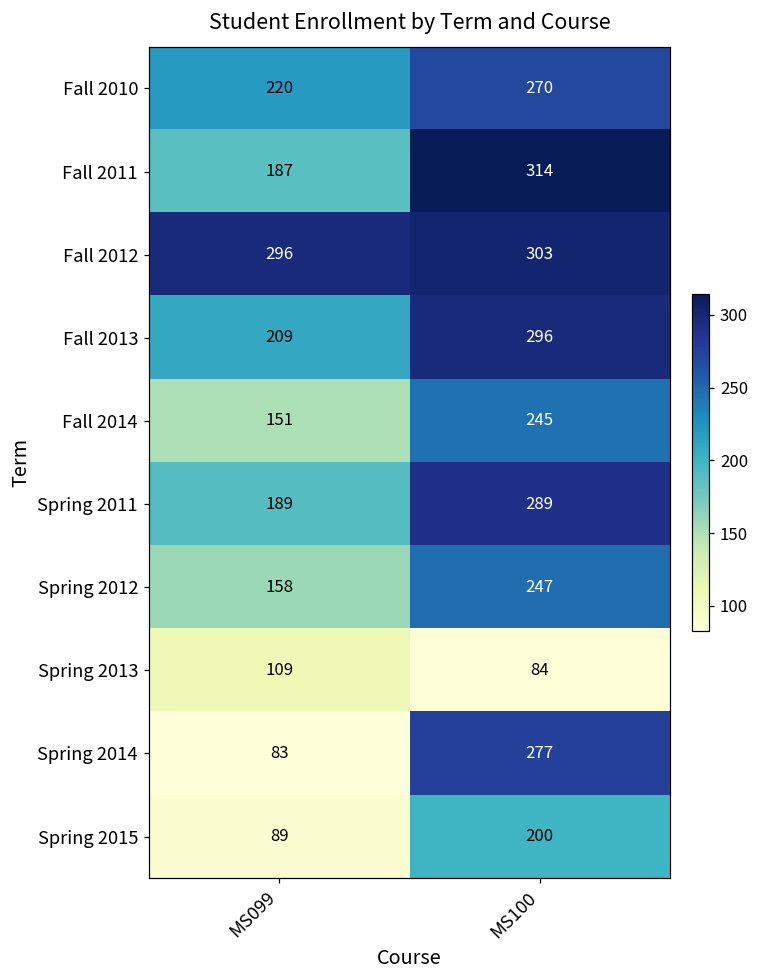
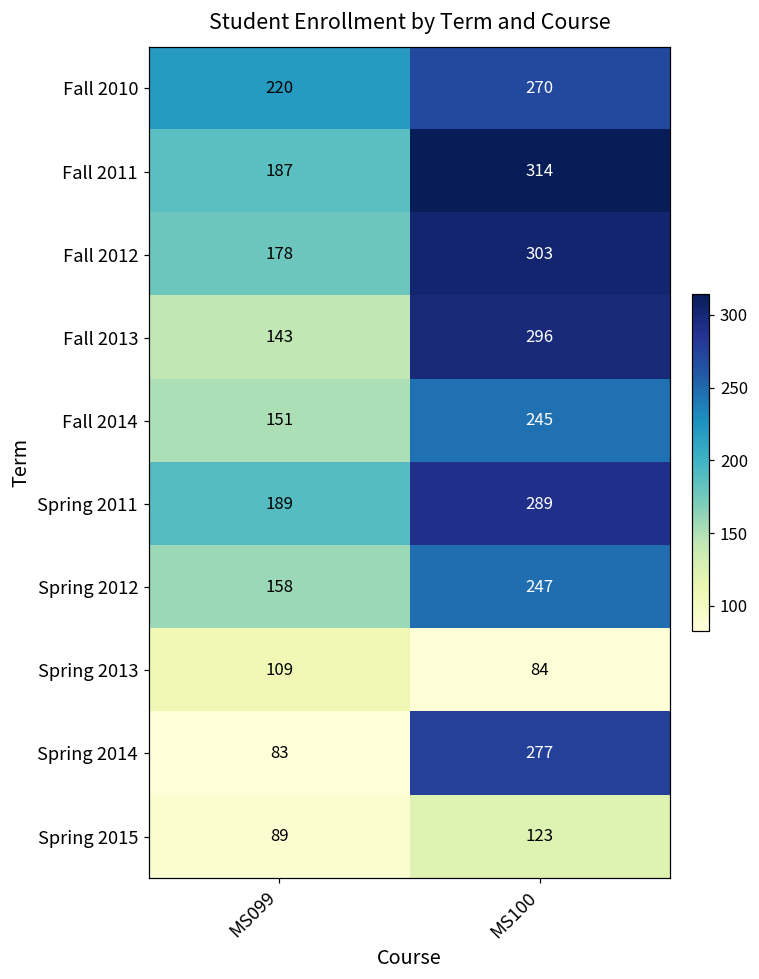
Fall 2012, MS099: 296 -> 178
Fall 2013, MS099: 209 -> 143
Spring 2015, MS100: 200 -> 123
